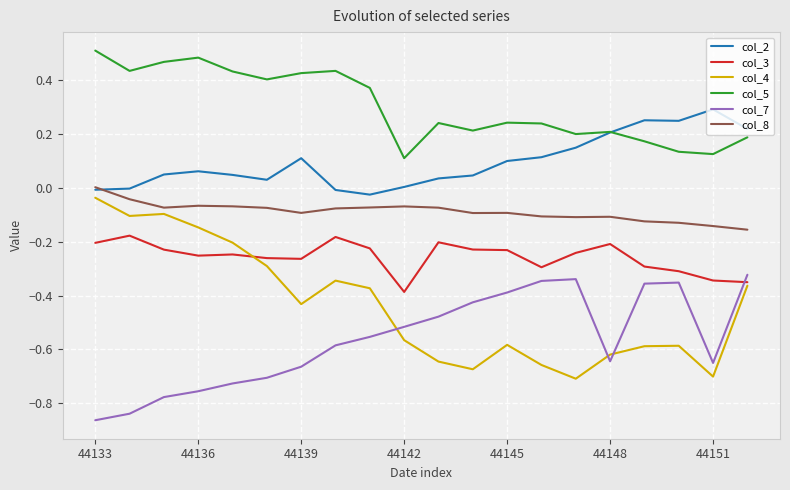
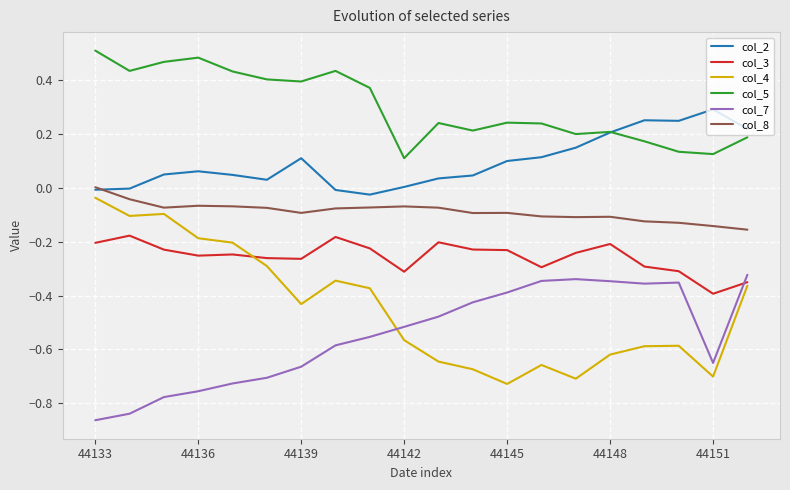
col_4, 44136: -0.15 -> -0.19
col_5, 44139: 0.43 -> 0.40
col_3, 44142: -0.39 -> -0.31
col_4, 44145: -0.58 -> -0.73
col_7, 44148: -0.64 -> -0.35
col_3, 44151: -0.34 -> -0.39
